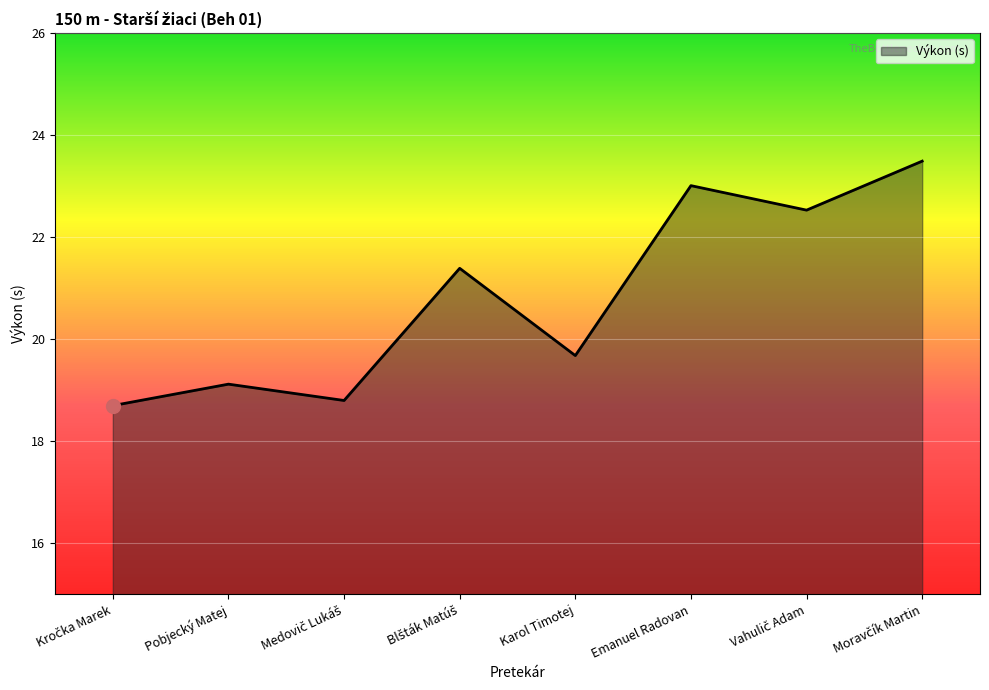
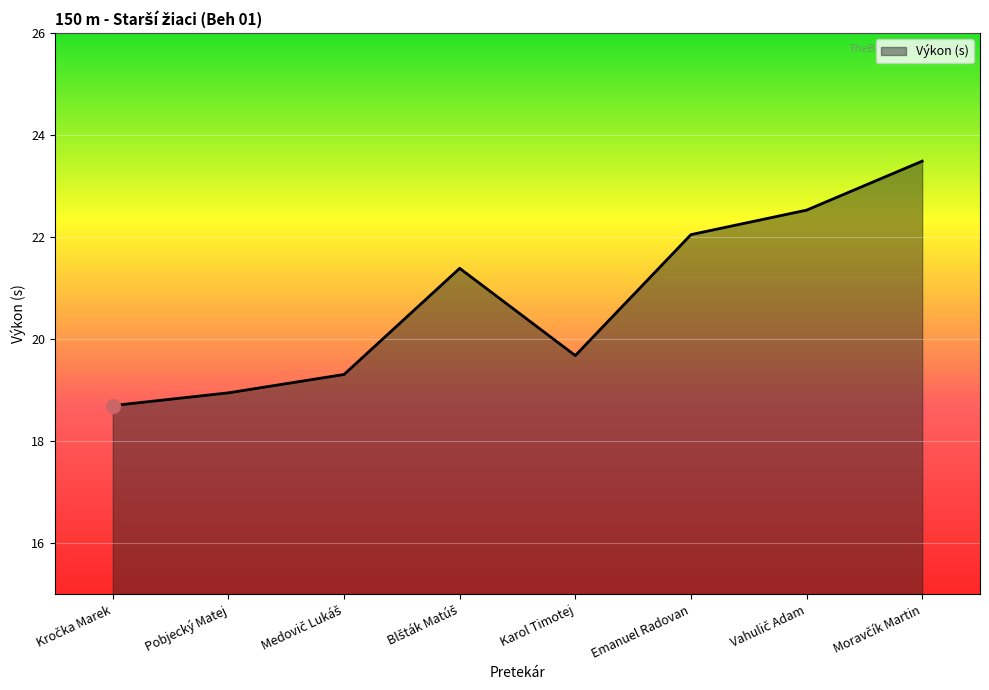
Výkon (s), Pobjecký Matej: 19.1 -> 19.0
Výkon (s), Medovič Lukáš: 18.8 -> 19.3
Výkon (s), Emanuel Radovan: 23.0 -> 22.1
